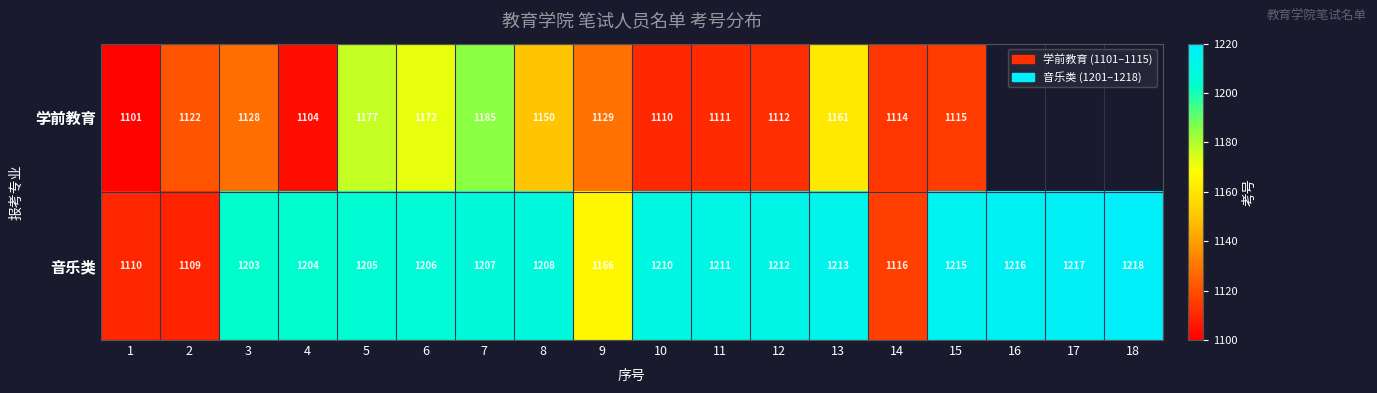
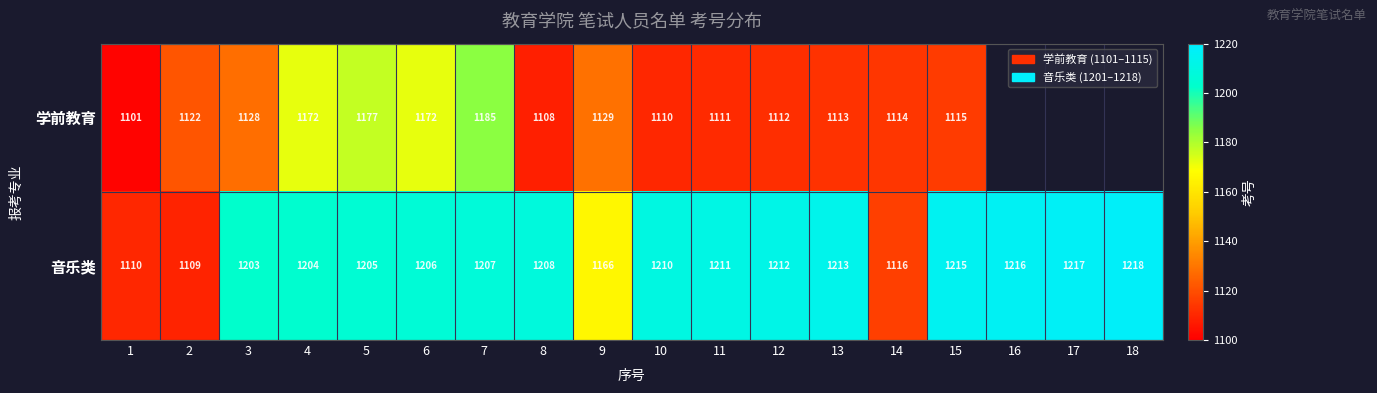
学前教育, 4: 1104 -> 1172
学前教育, 8: 1150 -> 1108
学前教育, 13: 1161 -> 1113
